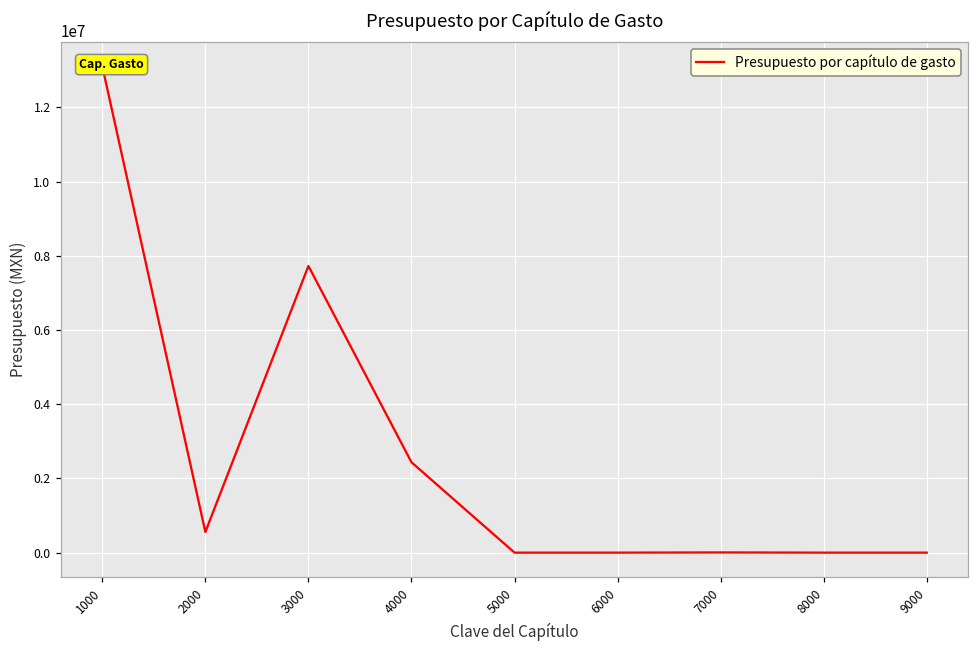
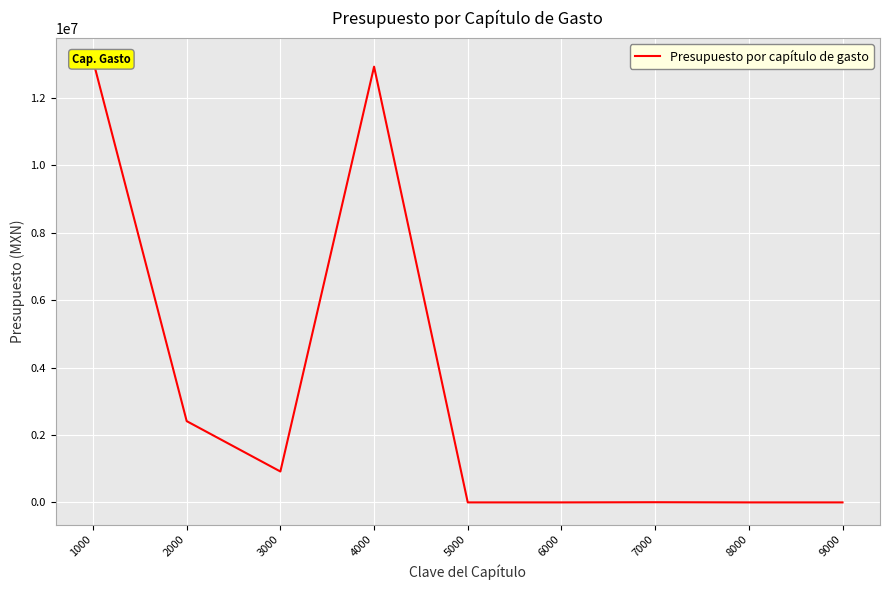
2000: 600000 -> 2400000
3000: 7700000 -> 900000
4000: 2400000 -> 12900000
